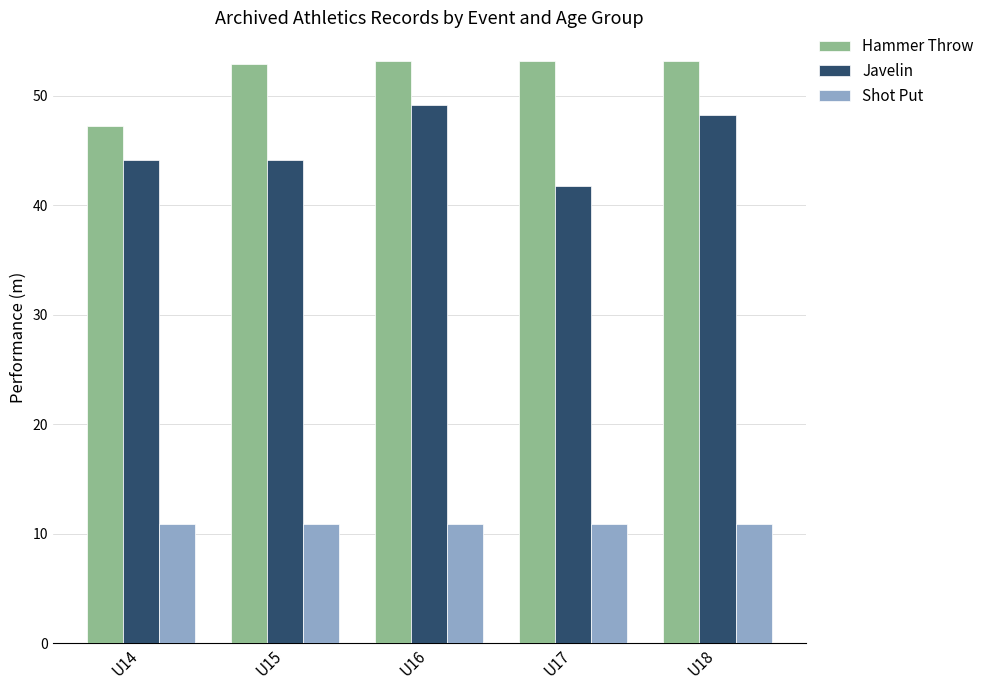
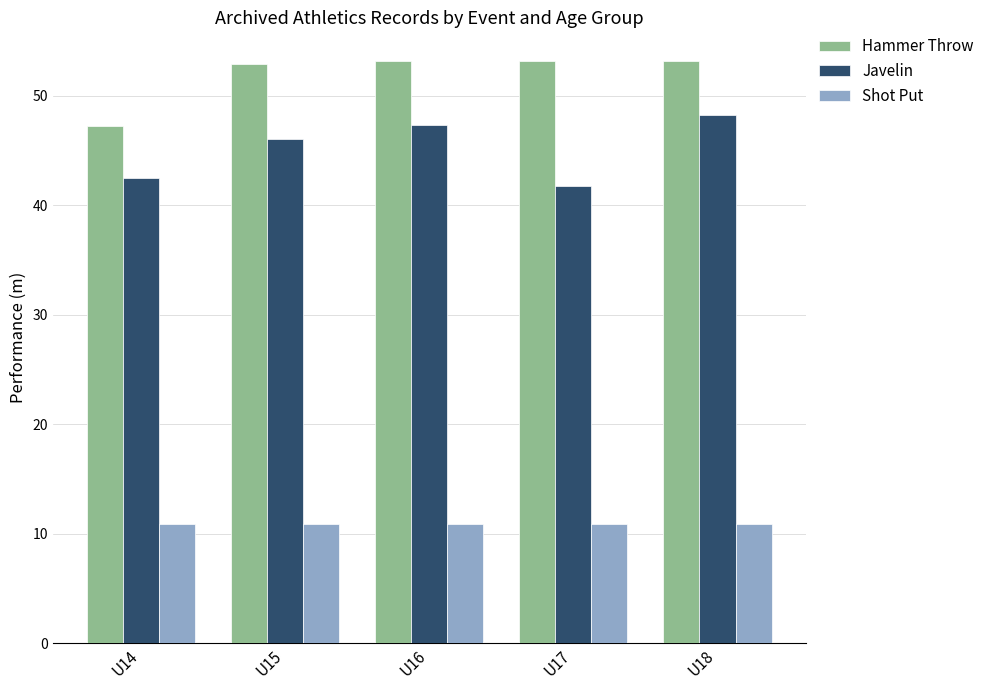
Javelin, U14: 44.1 -> 42.5
Javelin, U15: 44.1 -> 46.0
Javelin, U16: 49.1 -> 47.3
